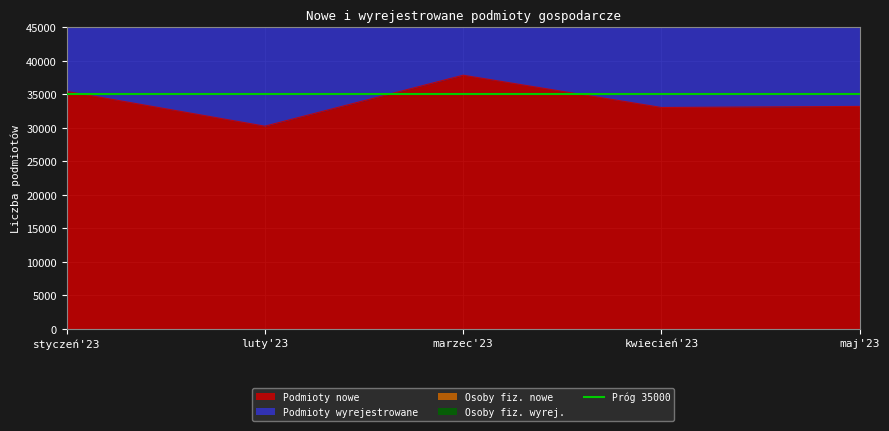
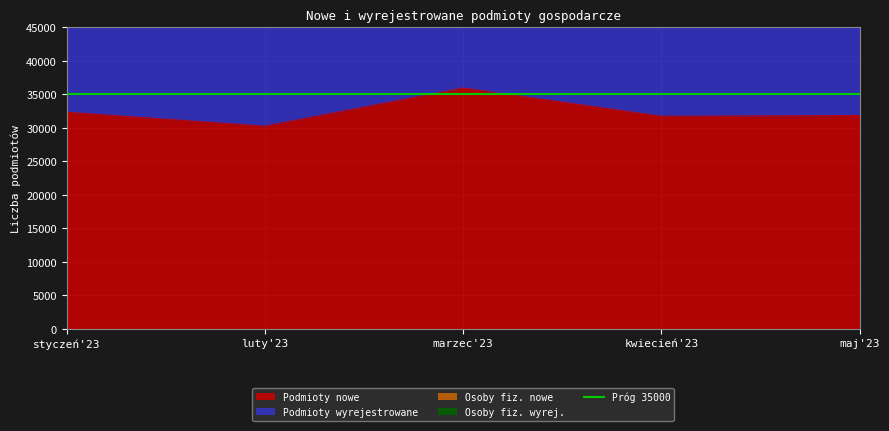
Podmioty nowe, styczeń'23: 35000 -> 32000
Podmioty nowe, marzec'23: 38000 -> 36000
Podmioty nowe, kwiecień'23: 33000 -> 32000
Podmioty nowe, maj'23: 33000 -> 32000
